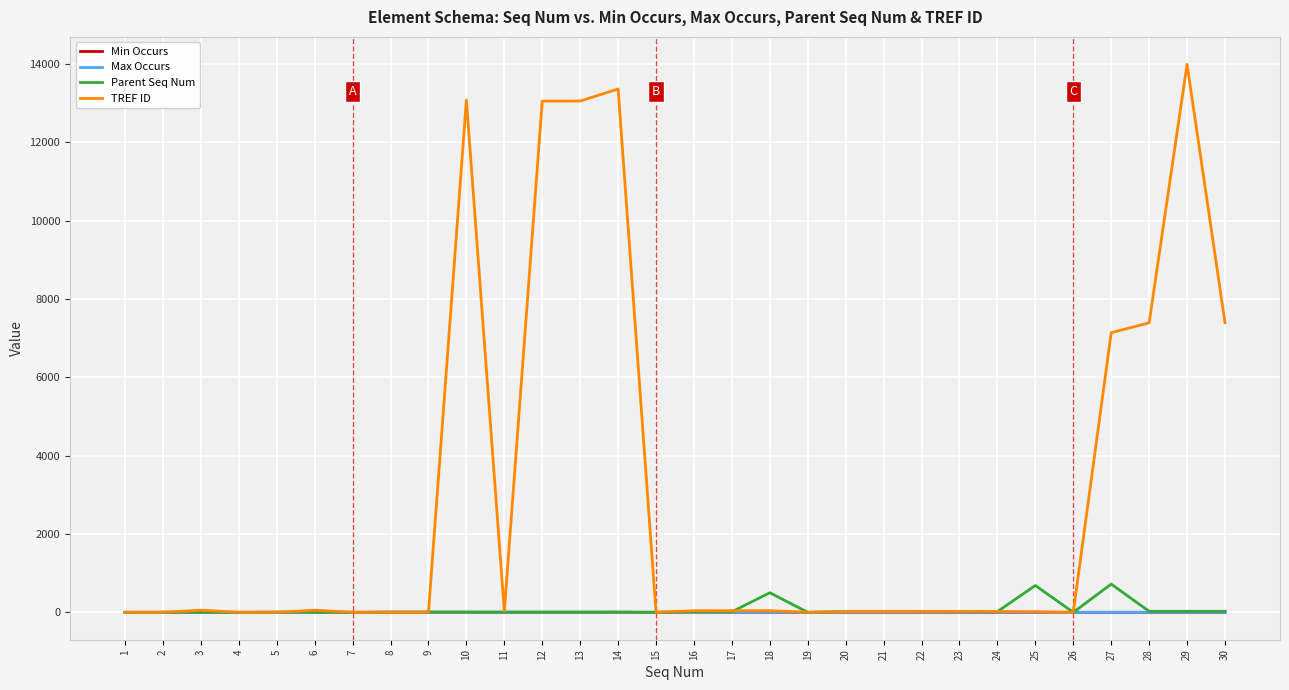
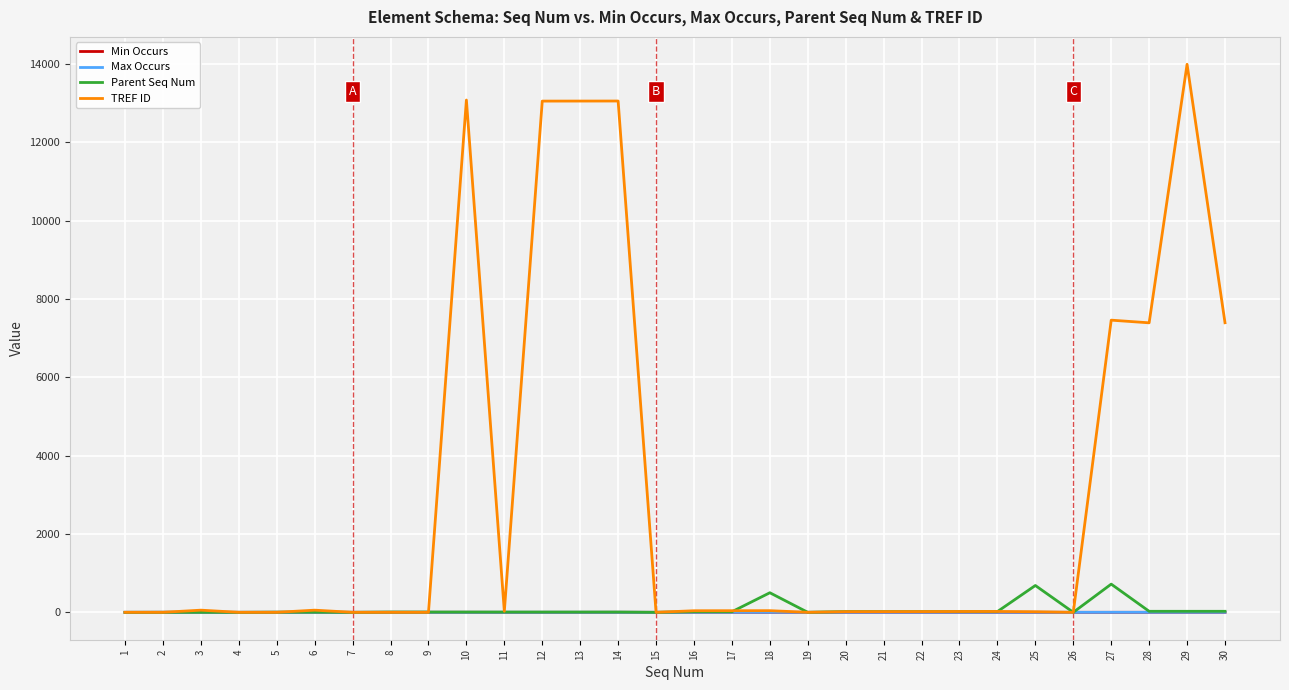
TREF ID, 14: 13400 -> 13100
TREF ID, 27: 7100 -> 7500
